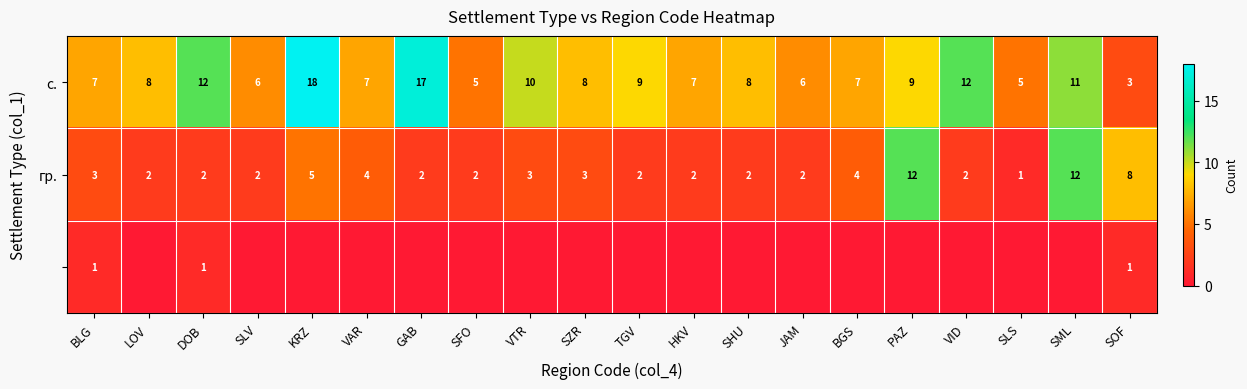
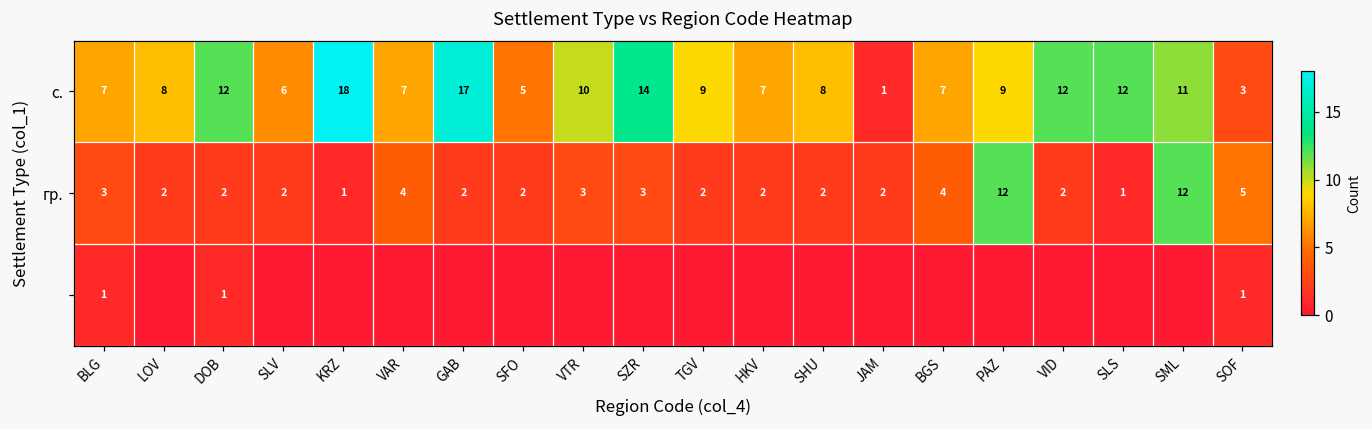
с., SZR: 8 -> 14
с., JAM: 6 -> 1
с., SLS: 5 -> 12
гр., KRZ: 5 -> 1
гр., SOF: 8 -> 5
